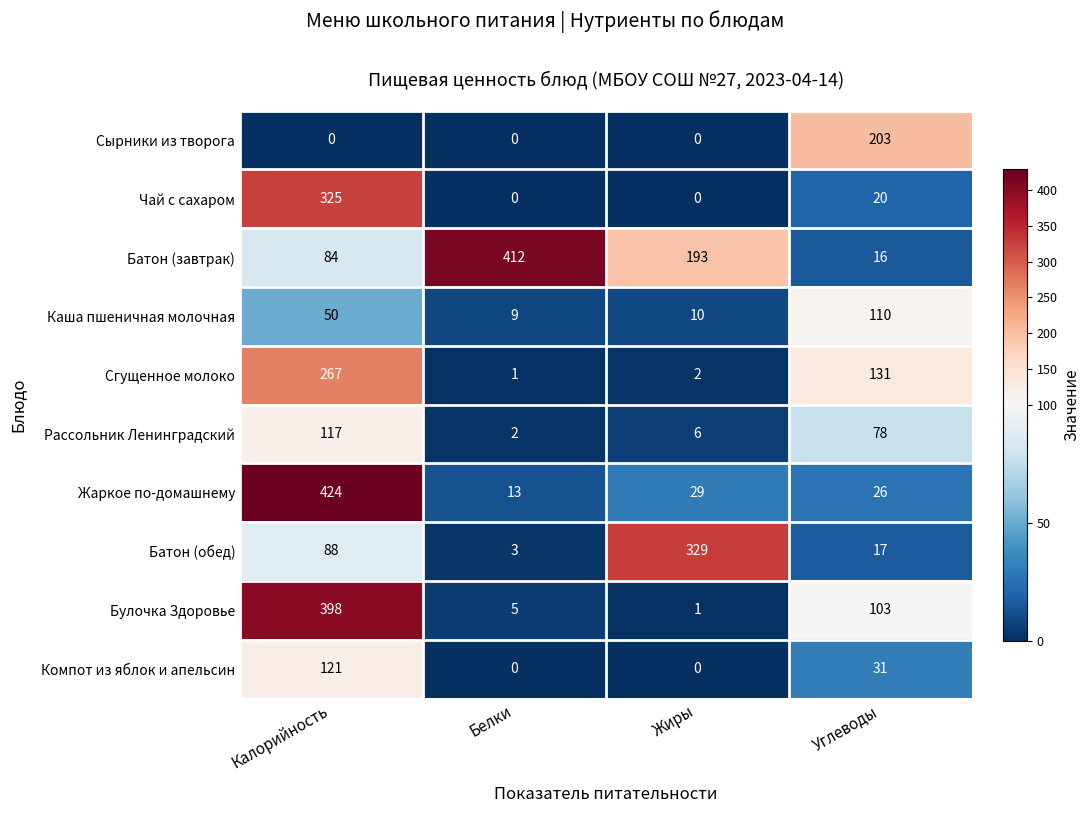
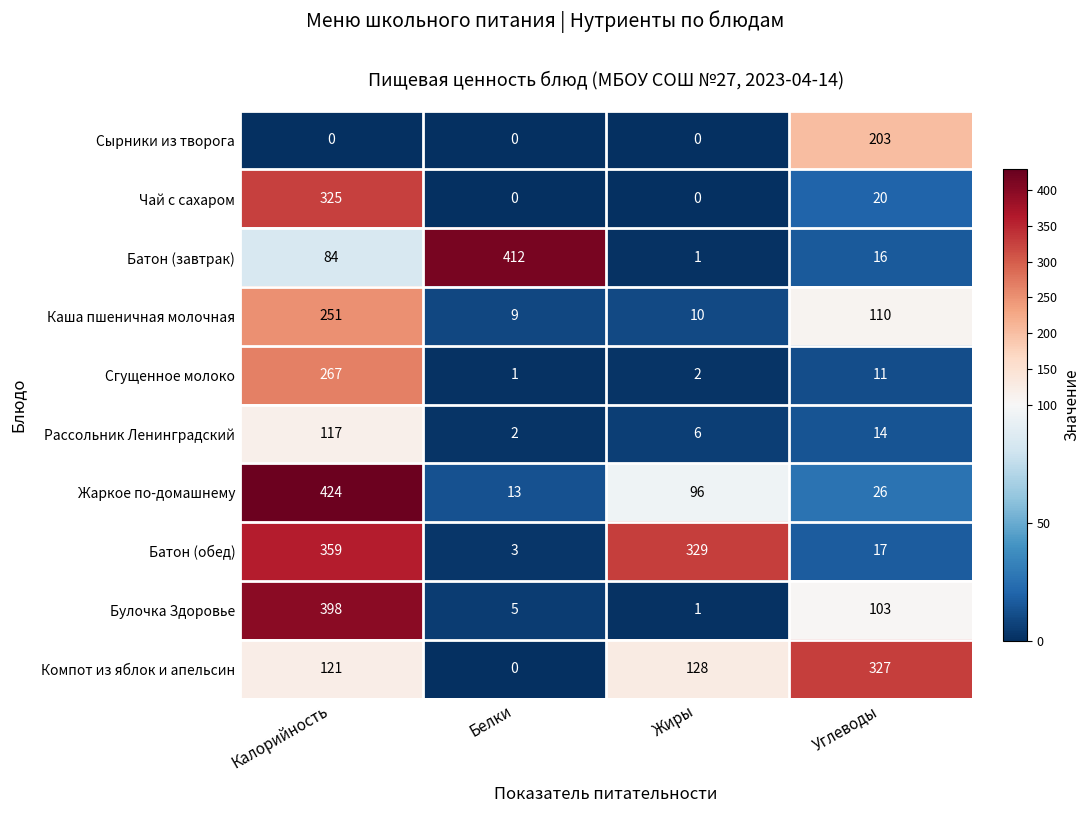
Батон (завтрак), Жиры: 193 -> 1
Каша пшеничная молочная, Калорийность: 50 -> 251
Сгущенное молоко, Углеводы: 131 -> 11
Рассольник Ленинградский, Углеводы: 78 -> 14
Жаркое по-домашнему, Жиры: 29 -> 96
Батон (обед), Калорийность: 88 -> 359
Компот из яблок и апельсин, Жиры: 0 -> 128
Компот из яблок и апельсин, Углеводы: 31 -> 327
